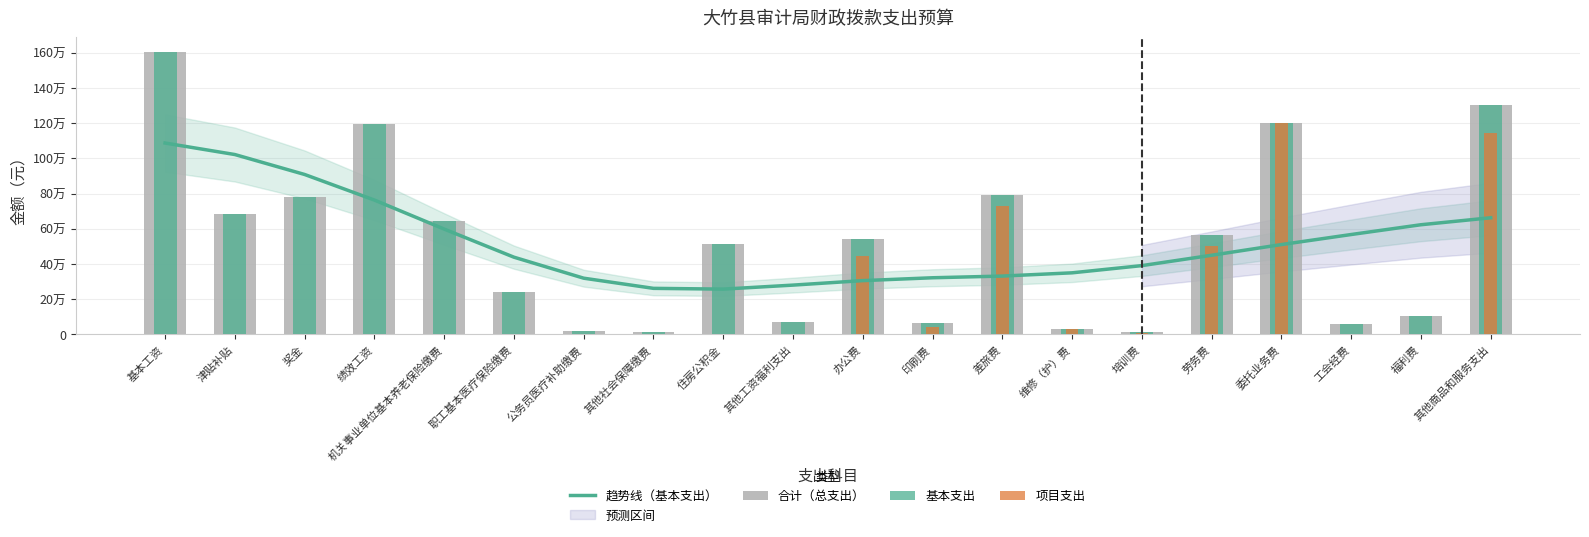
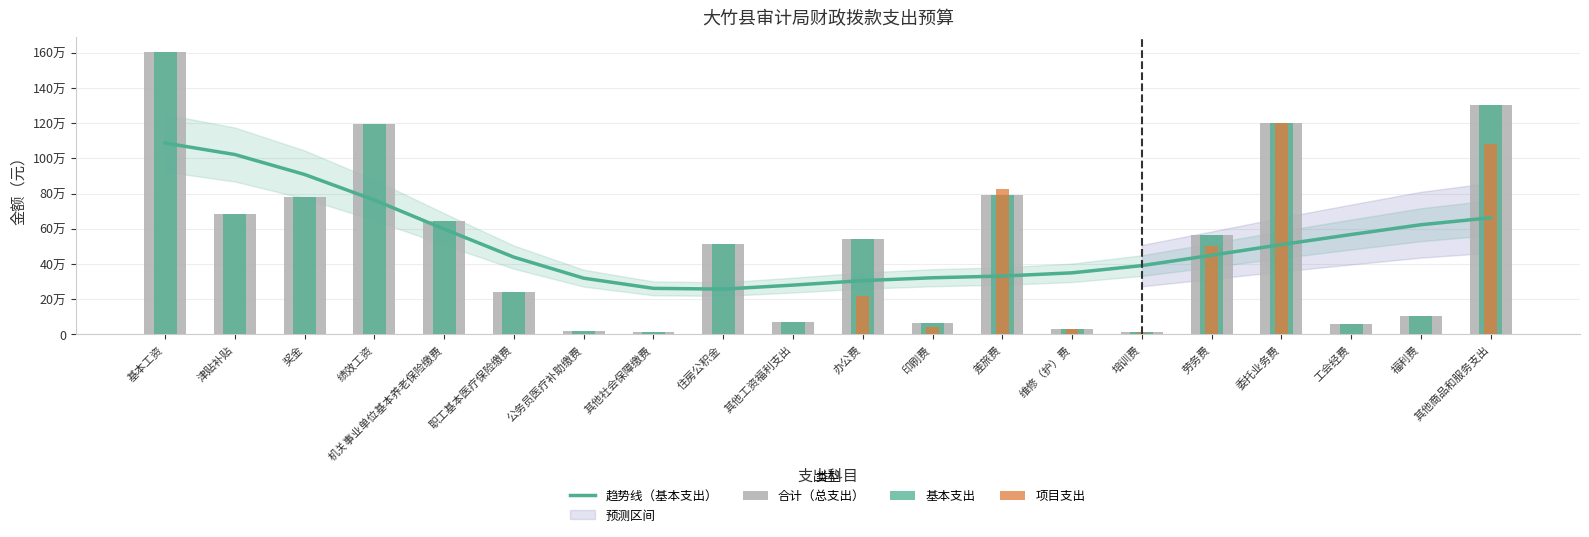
项目支出, 办公费: 45万 -> 22万
项目支出, 差旅费: 73万 -> 83万
项目支出, 其他商品和服务支出: 115万 -> 108万
